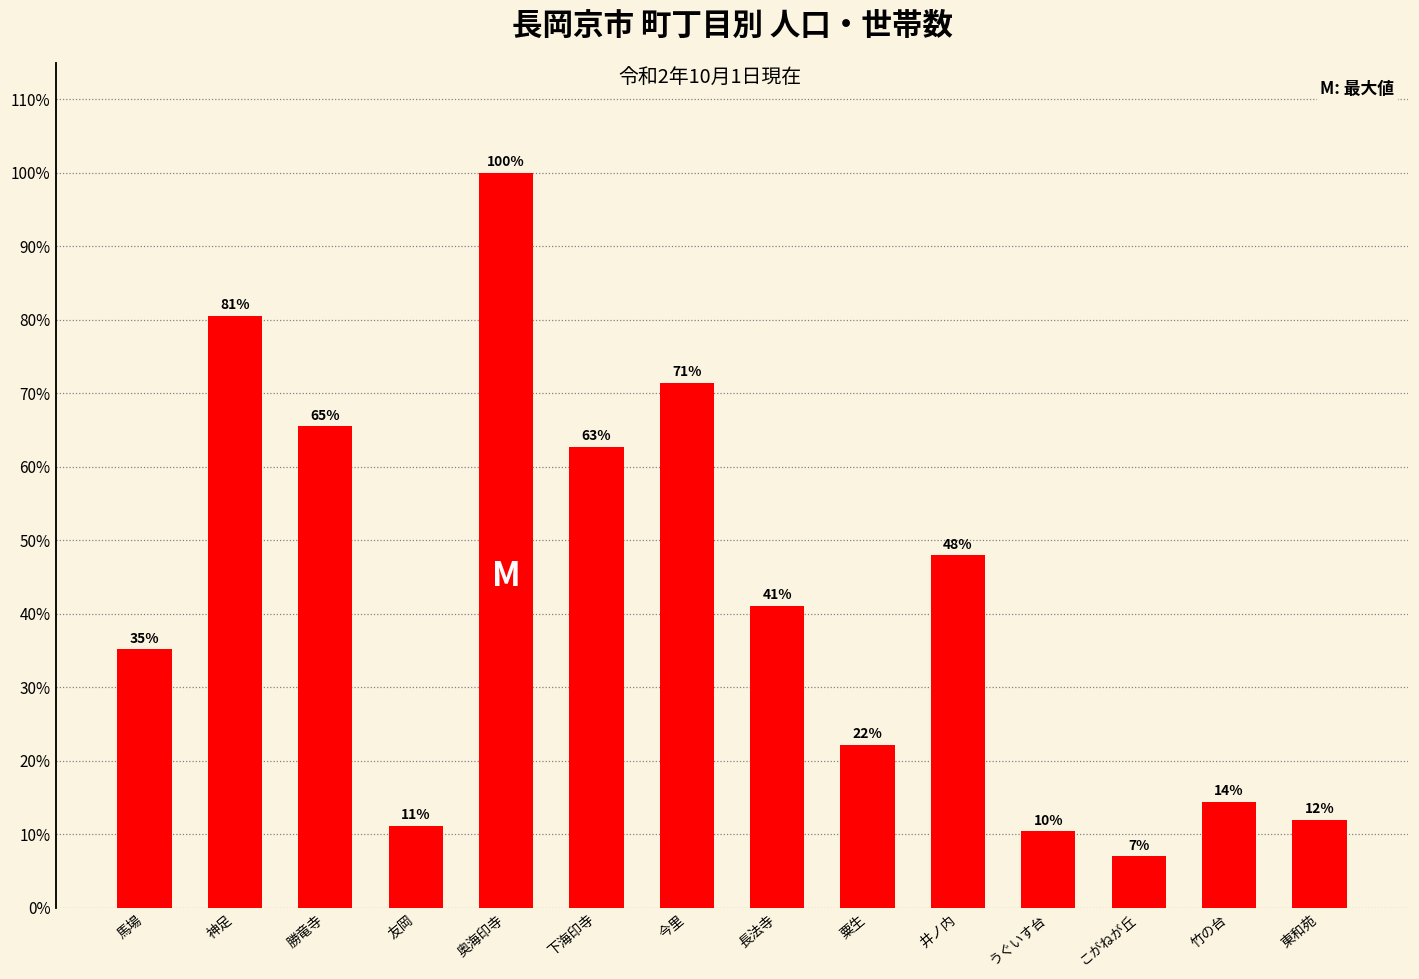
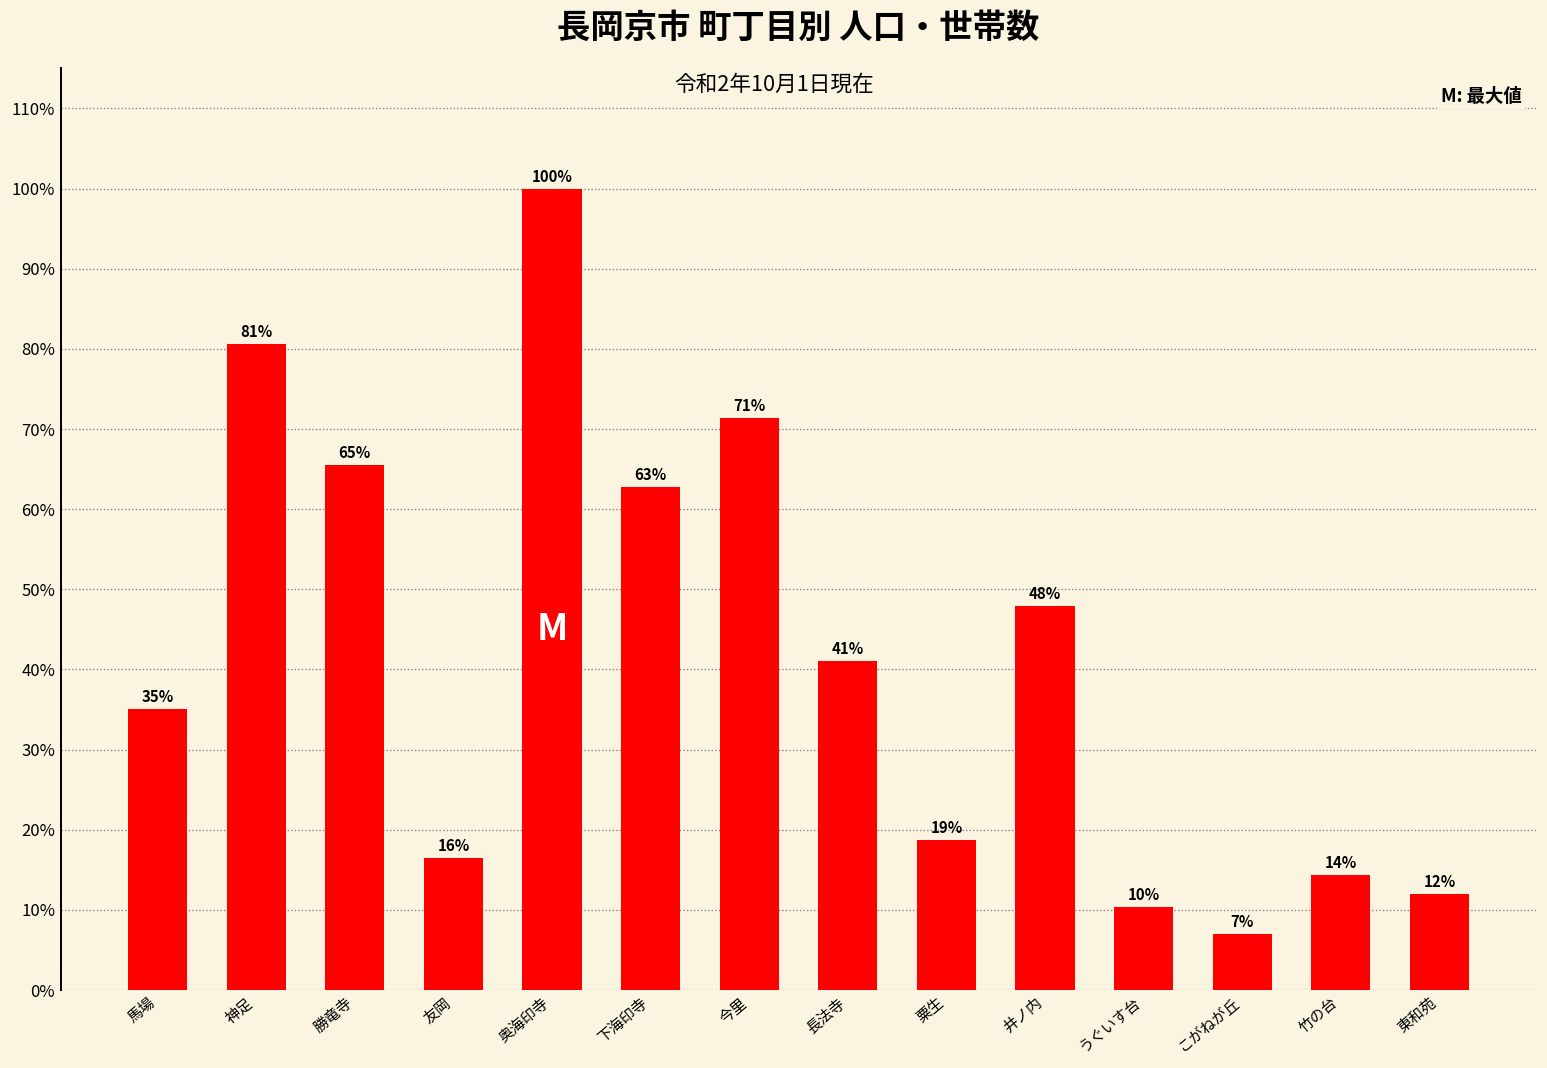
友岡: 11% -> 16%
粟生: 22% -> 19%
